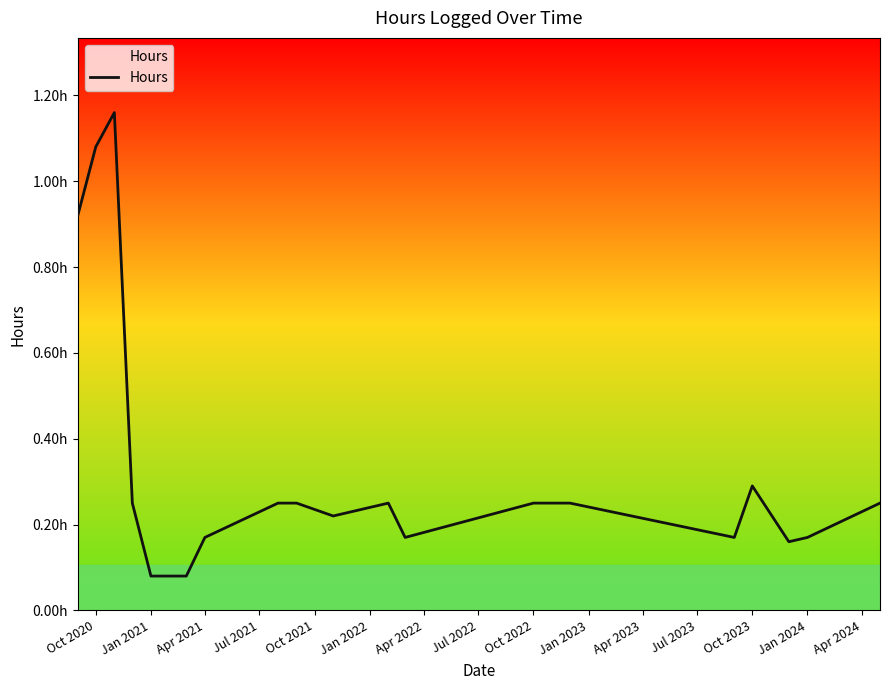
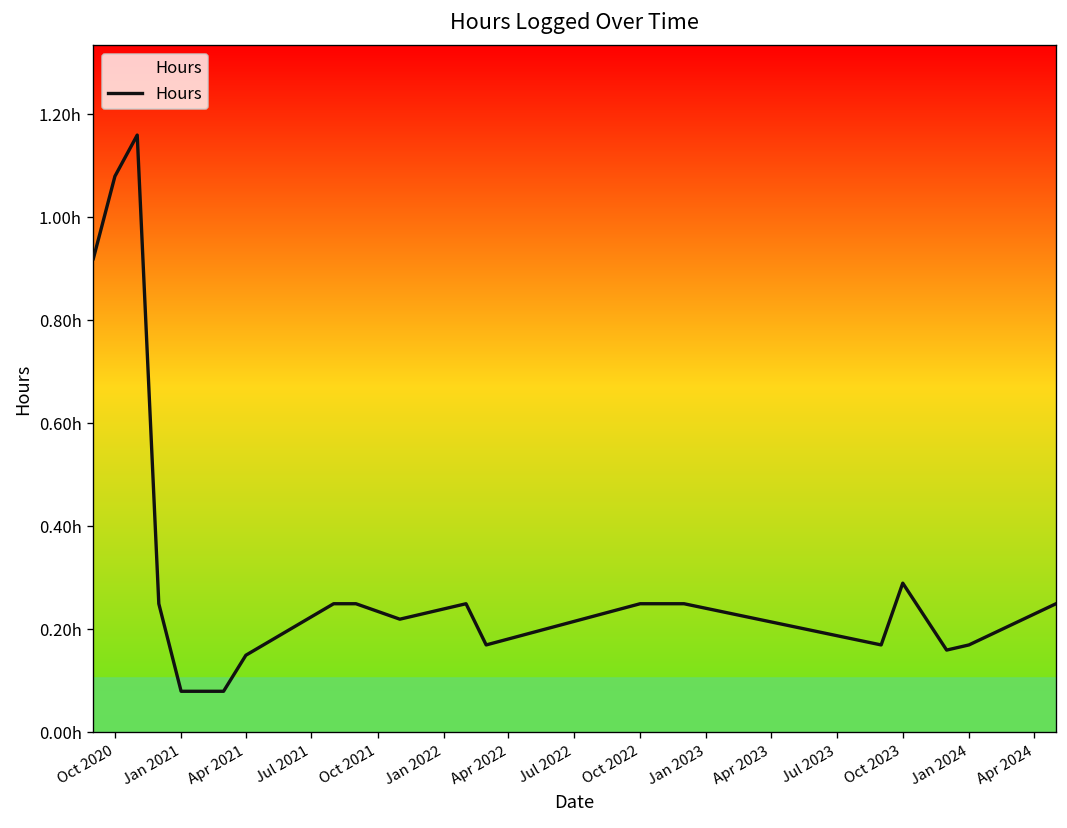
Apr 2021: 0.17h -> 0.15h
